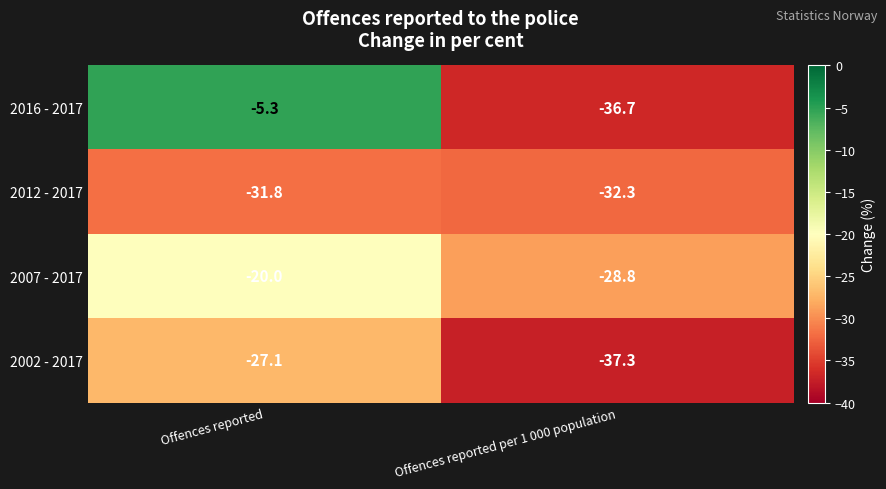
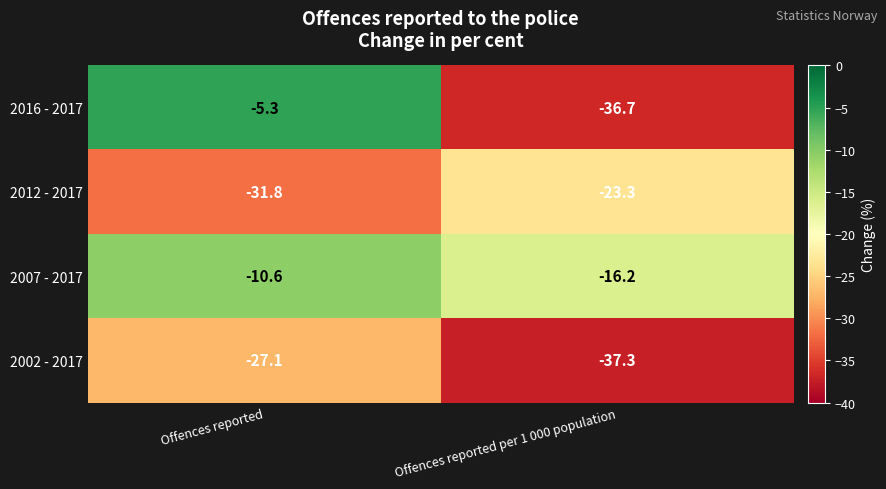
2012 - 2017, Offences reported per 1 000 population: -32.3 -> -23.3
2007 - 2017, Offences reported: -20.0 -> -10.6
2007 - 2017, Offences reported per 1 000 population: -28.8 -> -16.2
